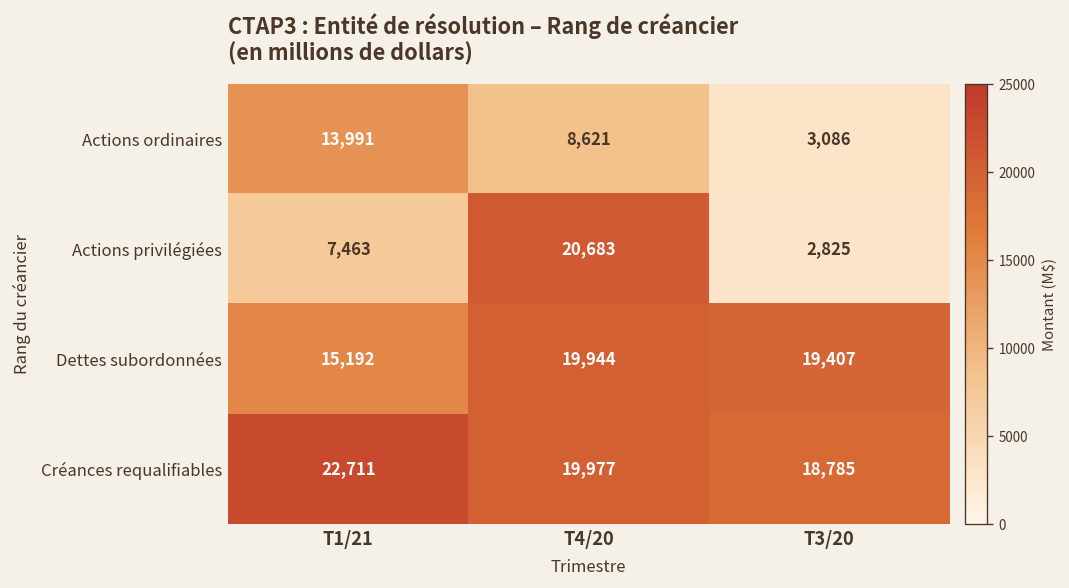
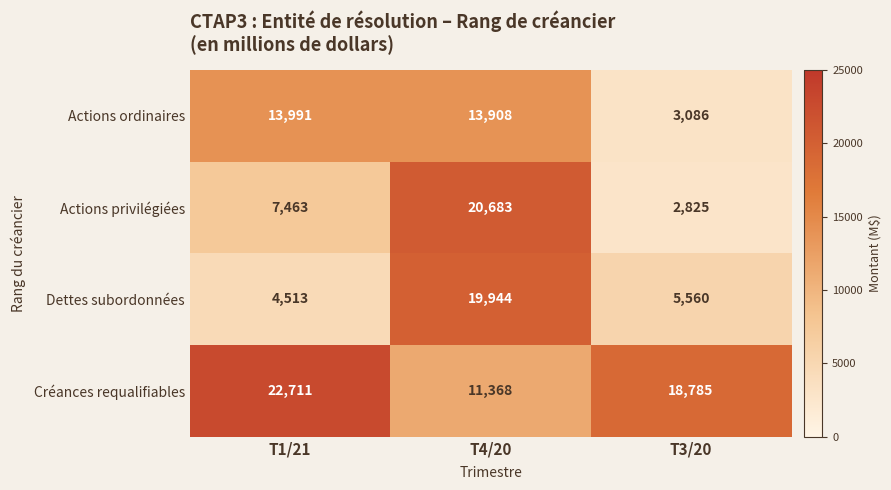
Actions ordinaires, T4/20: 8,621 -> 13,908
Dettes subordonnées, T1/21: 15,192 -> 4,513
Dettes subordonnées, T3/20: 19,407 -> 5,560
Créances requalifiables, T4/20: 19,977 -> 11,368
